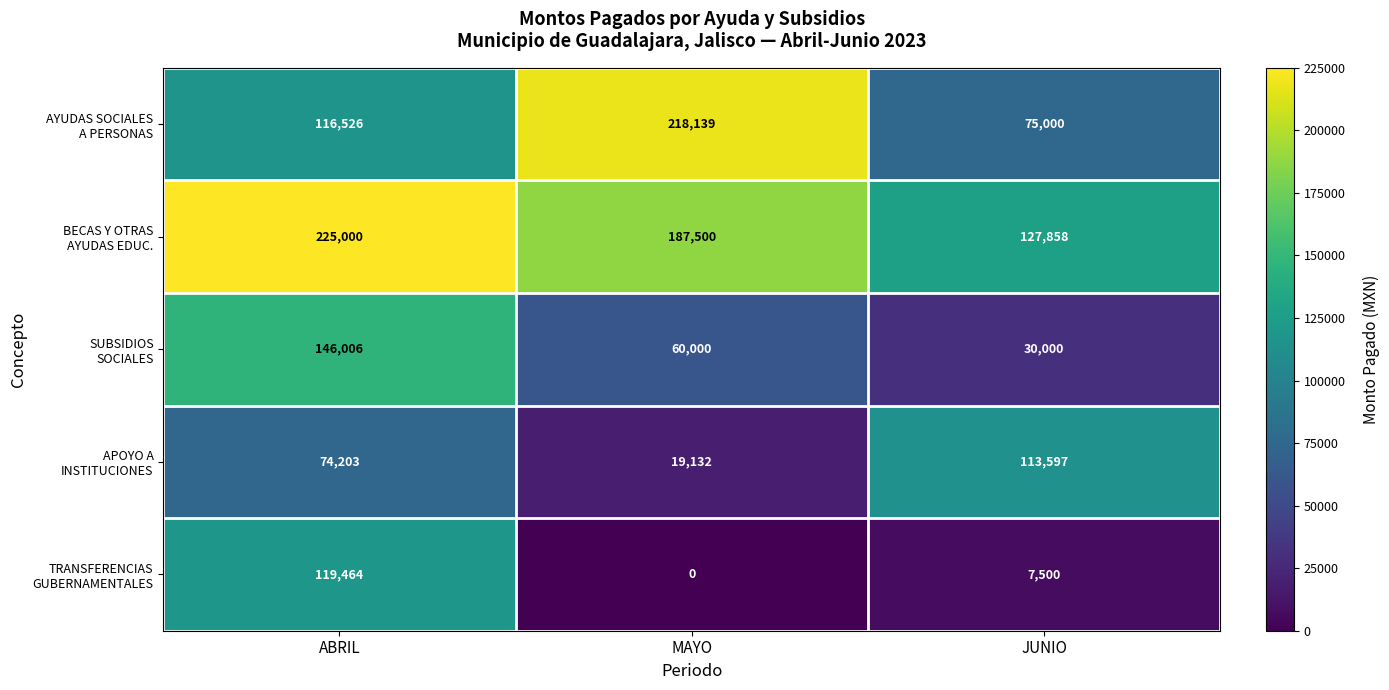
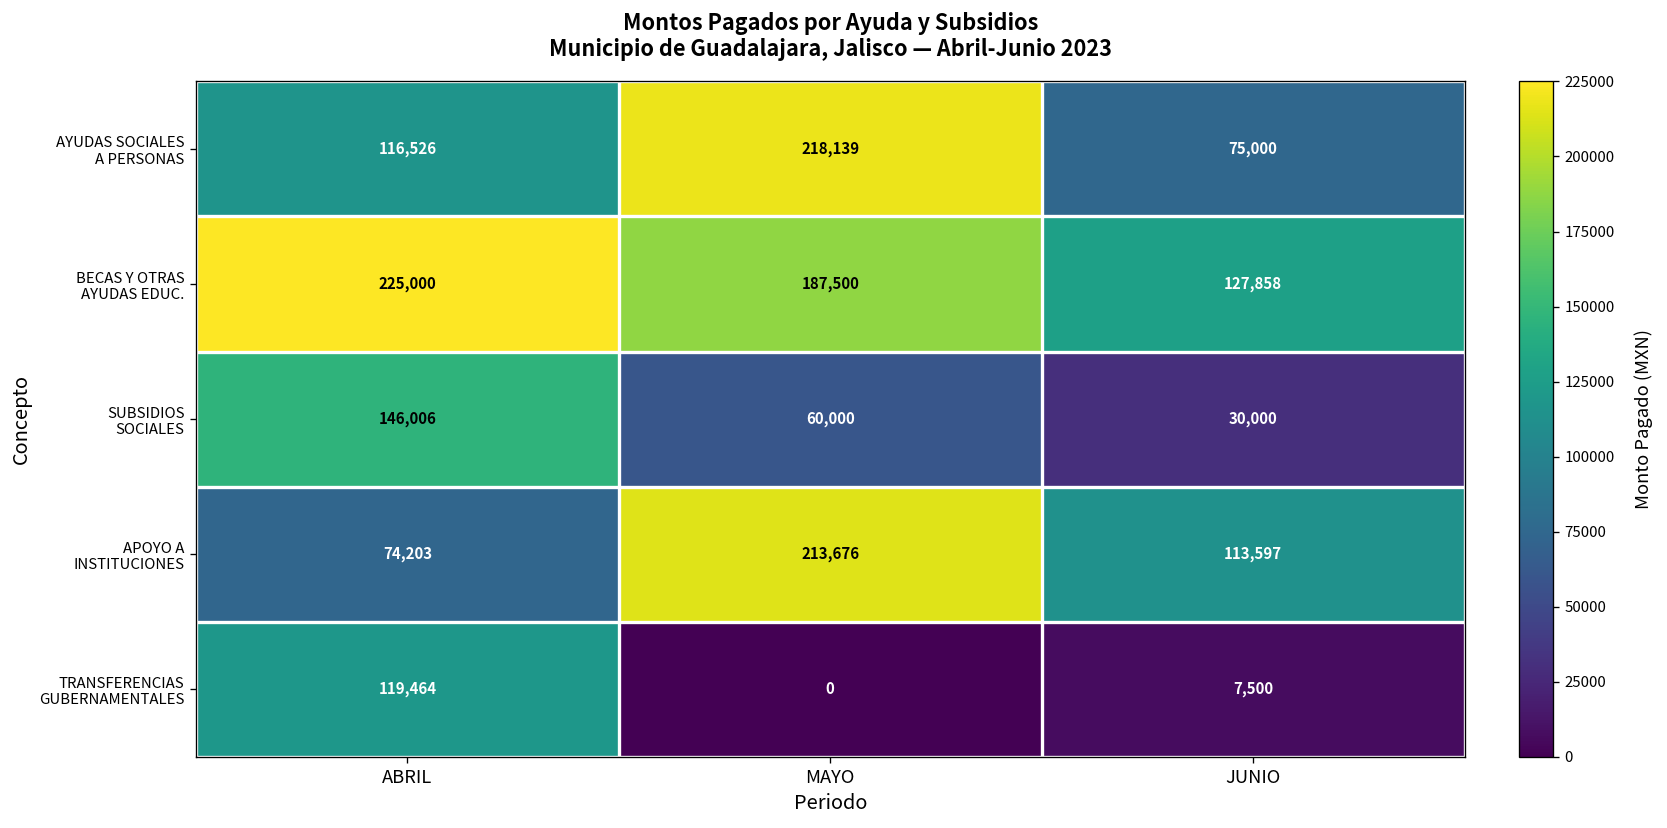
APOYO A INSTITUCIONES, MAYO: 19,132 -> 213,676
